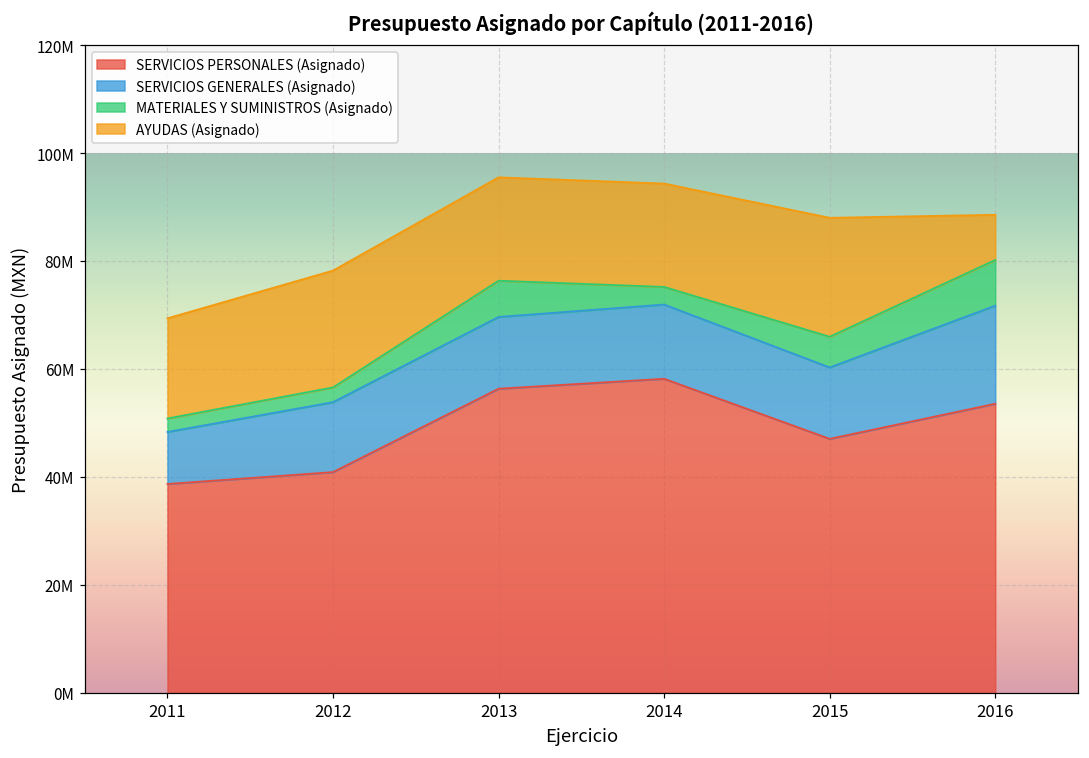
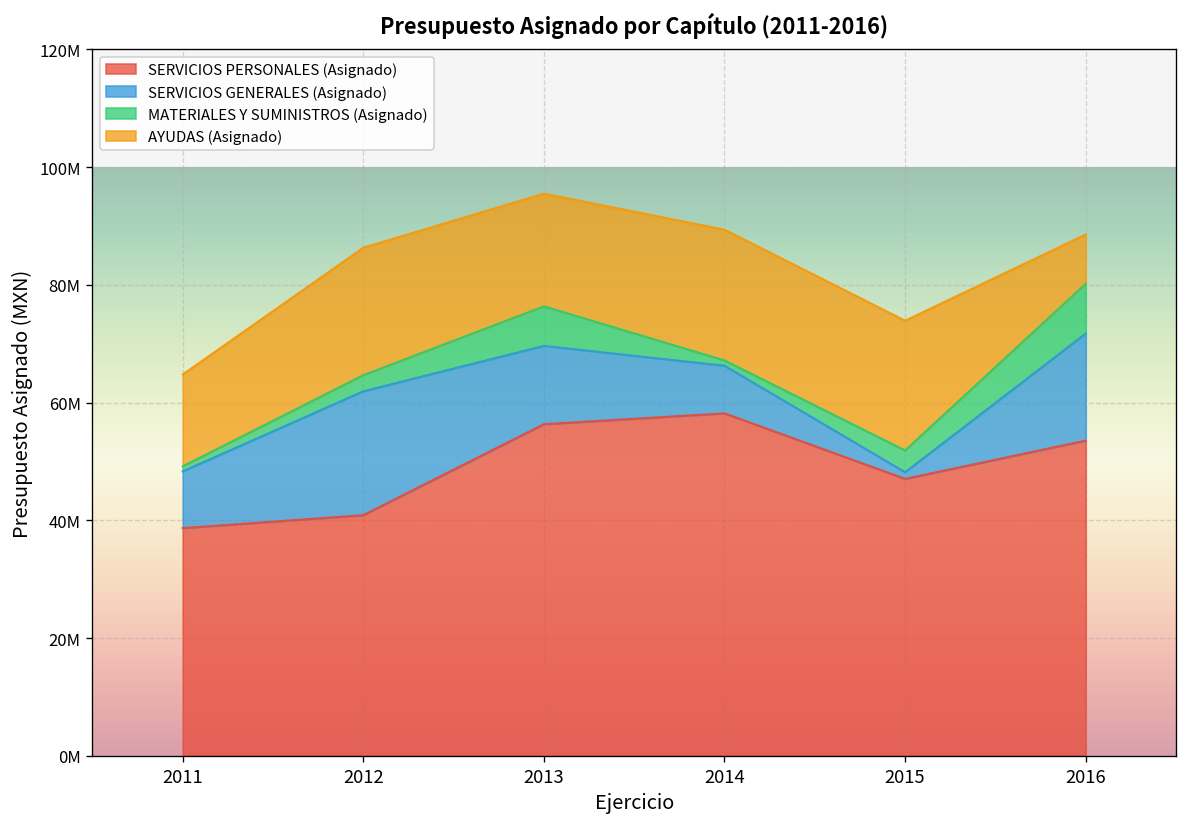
MATERIALES Y SUMINISTROS (Asignado), 2011: 2000000 -> 1000000
AYUDAS (Asignado), 2011: 19000000 -> 16000000
SERVICIOS GENERALES (Asignado), 2012: 13000000 -> 21000000
SERVICIOS GENERALES (Asignado), 2014: 14000000 -> 8000000
MATERIALES Y SUMINISTROS (Asignado), 2014: 3000000 -> 1000000
AYUDAS (Asignado), 2014: 19000000 -> 22000000
SERVICIOS GENERALES (Asignado), 2015: 13000000 -> 1000000
MATERIALES Y SUMINISTROS (Asignado), 2015: 6000000 -> 4000000
